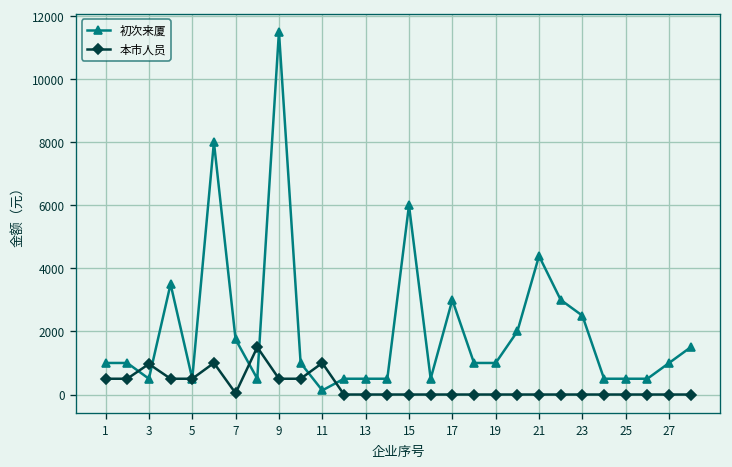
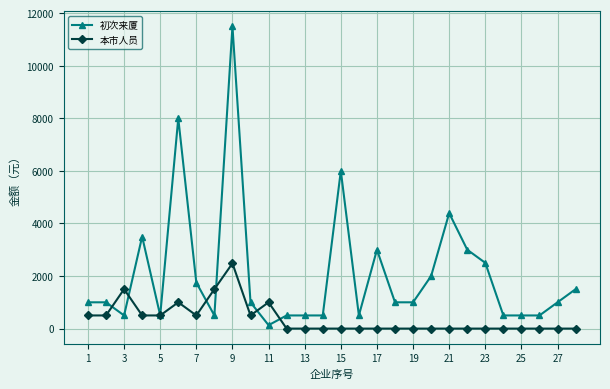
本市人员, 3: 1000 -> 1500
本市人员, 7: 0 -> 500
本市人员, 9: 500 -> 2500
